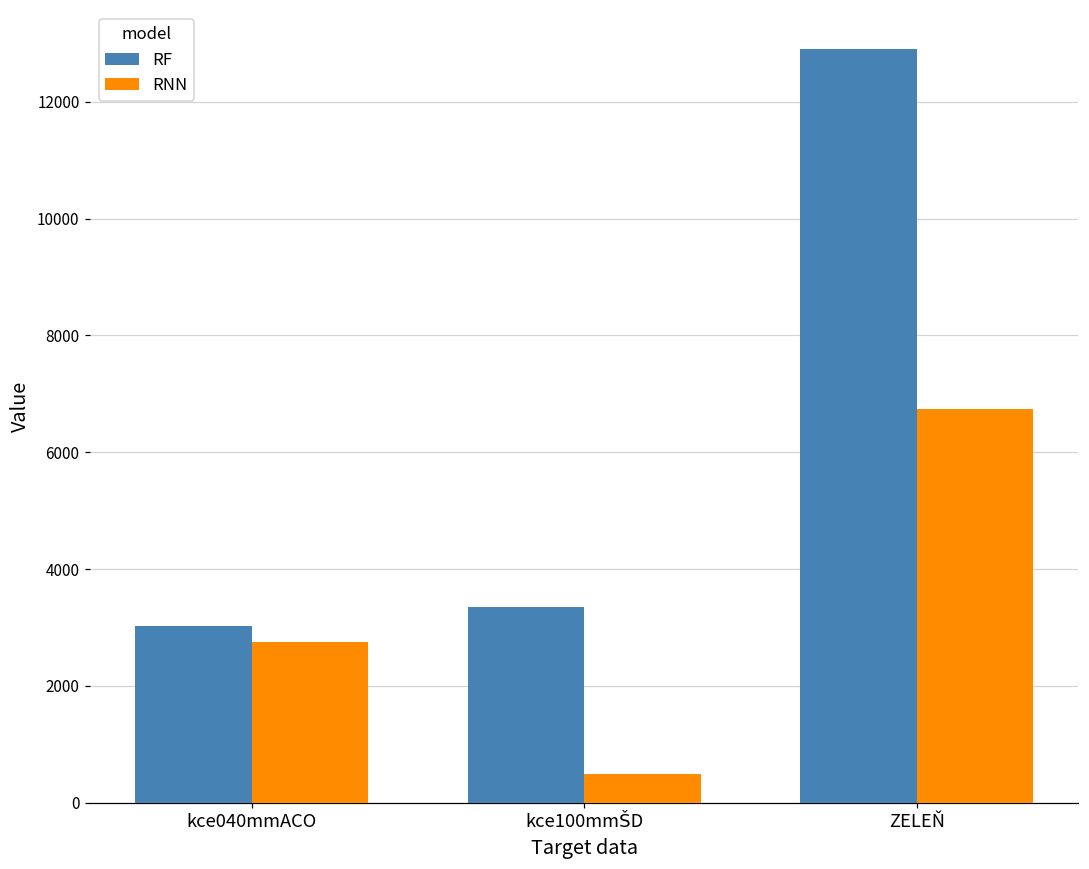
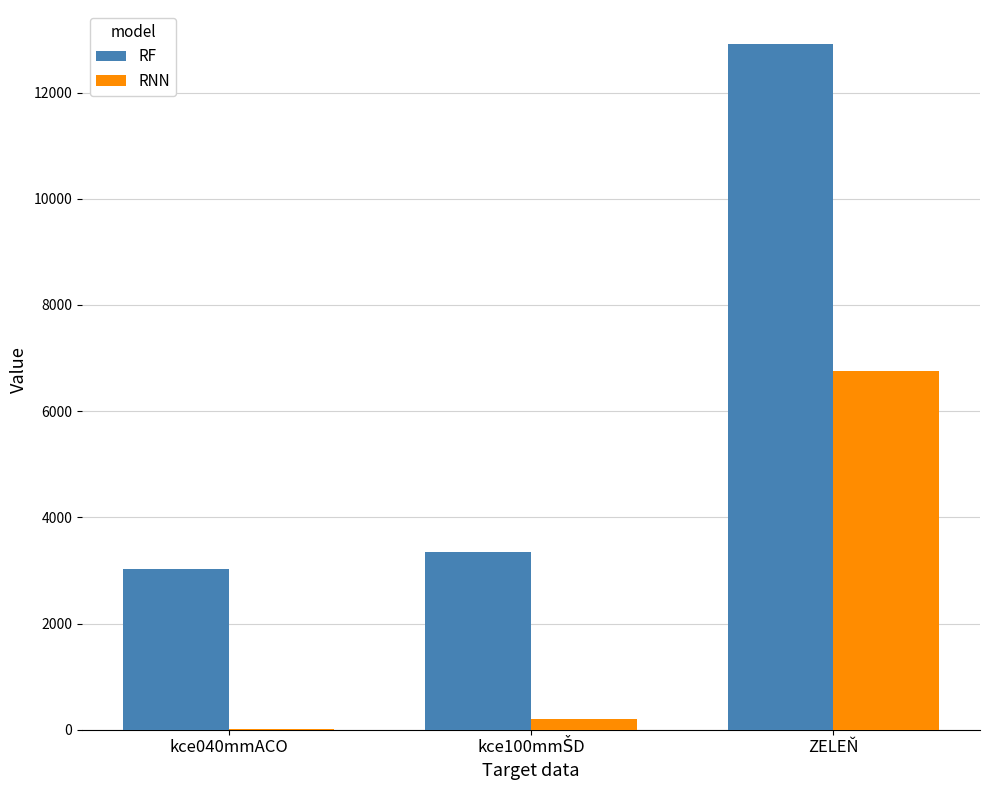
RNN, kce040mmACO: 2700 -> 0
RNN, kce100mmŠD: 500 -> 200
